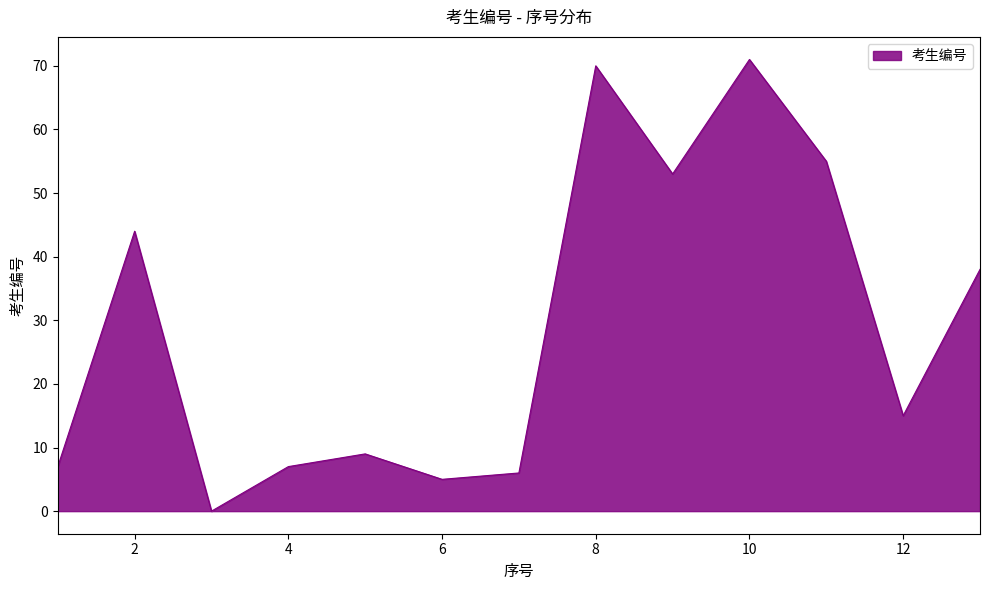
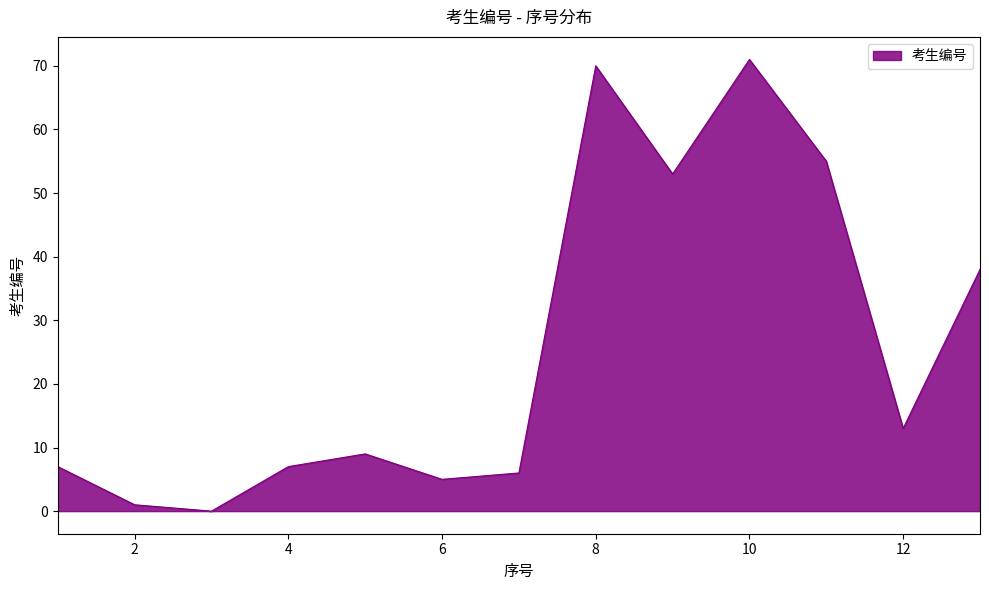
2: 44 -> 1
12: 15 -> 13
